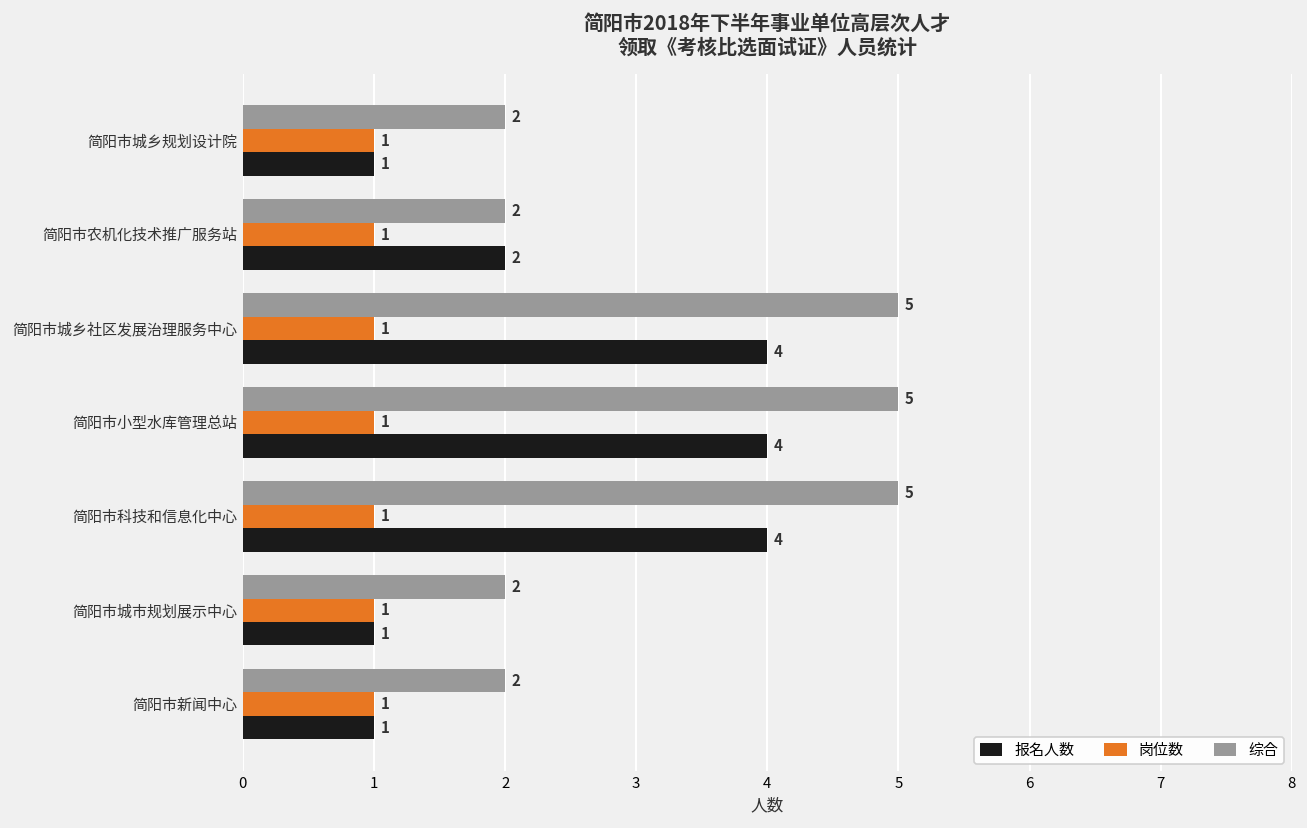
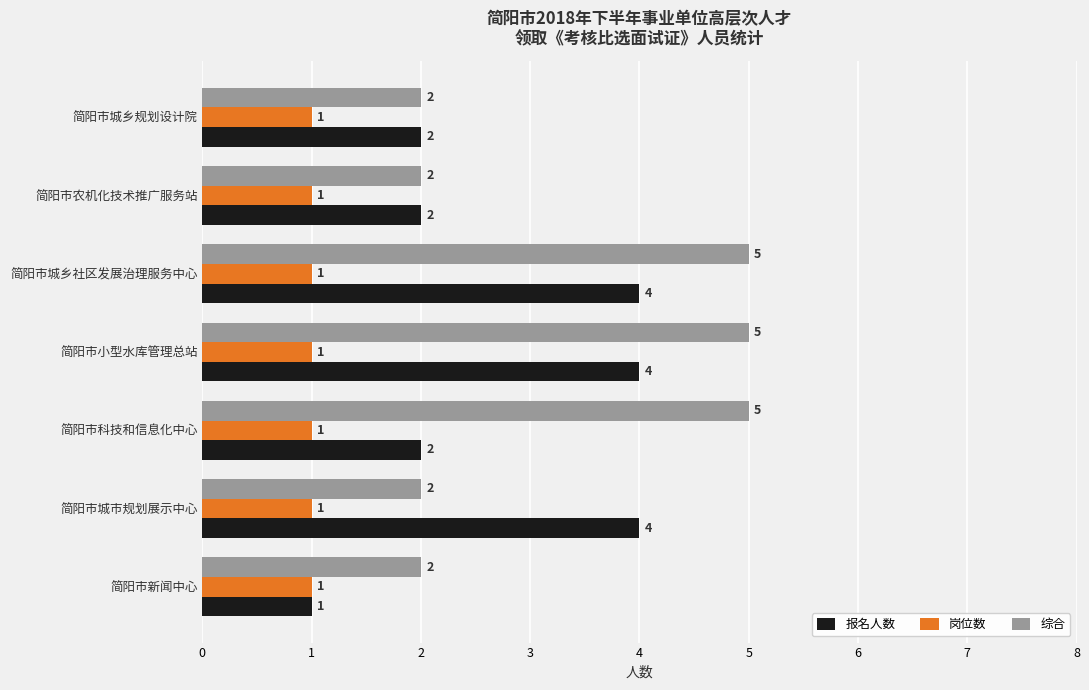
报名人数, 简阳市城乡规划设计院: 1 -> 2
报名人数, 简阳市科技和信息化中心: 4 -> 2
报名人数, 简阳市城市规划展示中心: 1 -> 4
